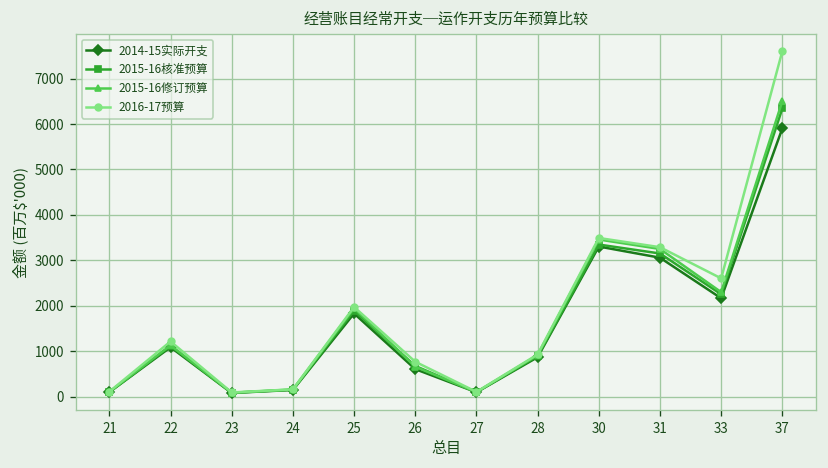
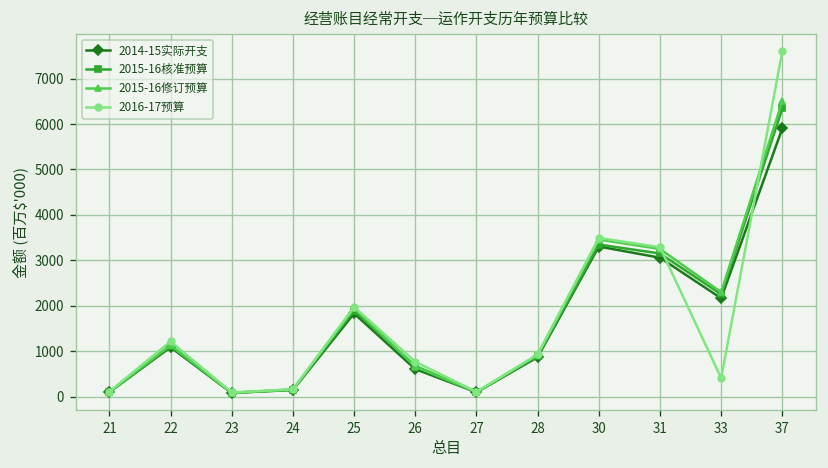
2016-17预算, 33: 2600 -> 400
